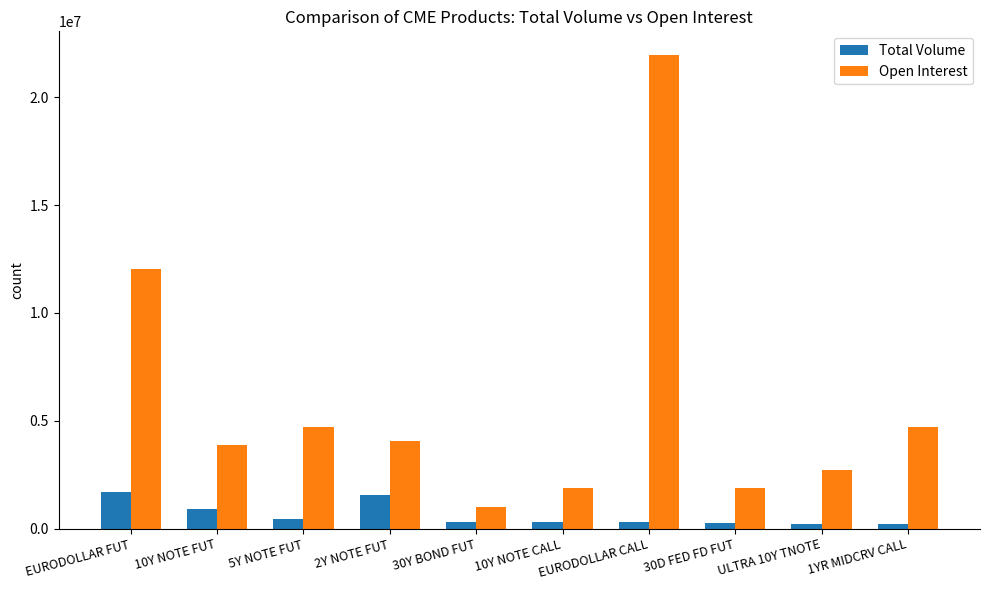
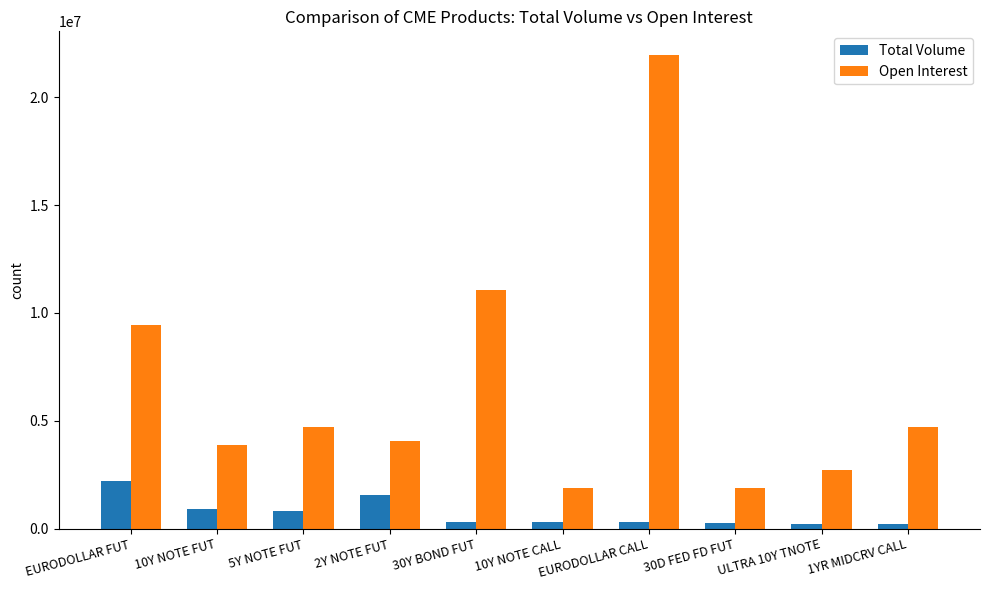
Total Volume, EURODOLLAR FUT: 1700000 -> 2200000
Open Interest, EURODOLLAR FUT: 12000000 -> 9400000
Total Volume, 5Y NOTE FUT: 400000 -> 800000
Open Interest, 30Y BOND FUT: 1000000 -> 11100000
